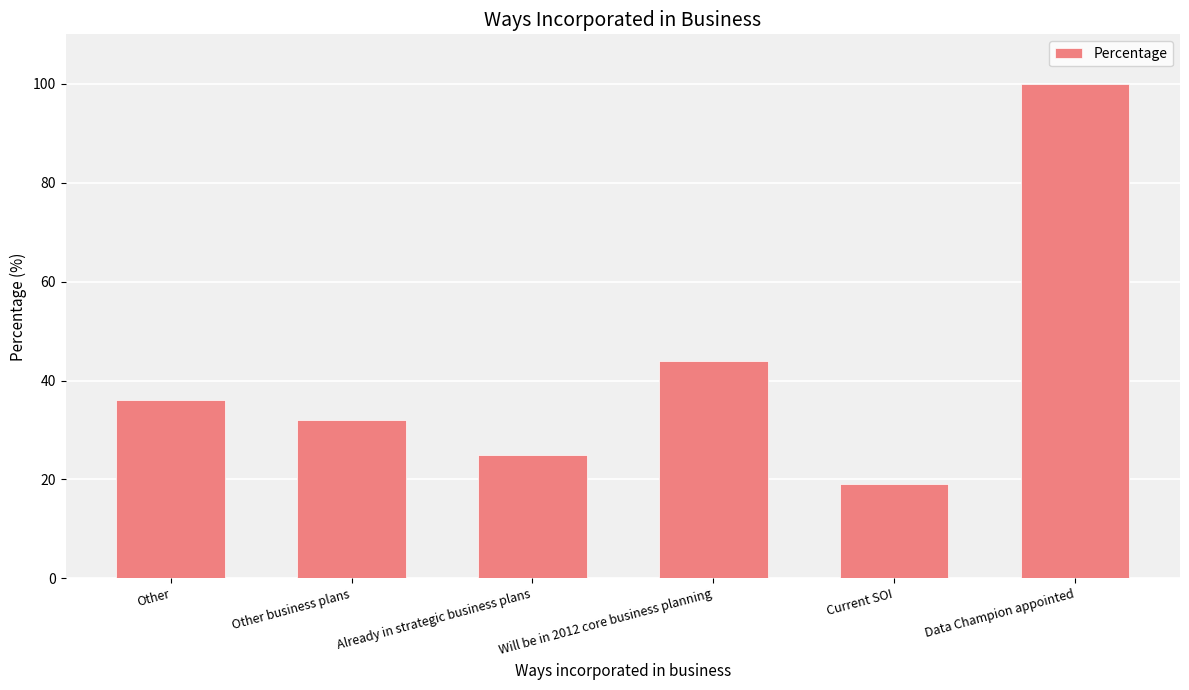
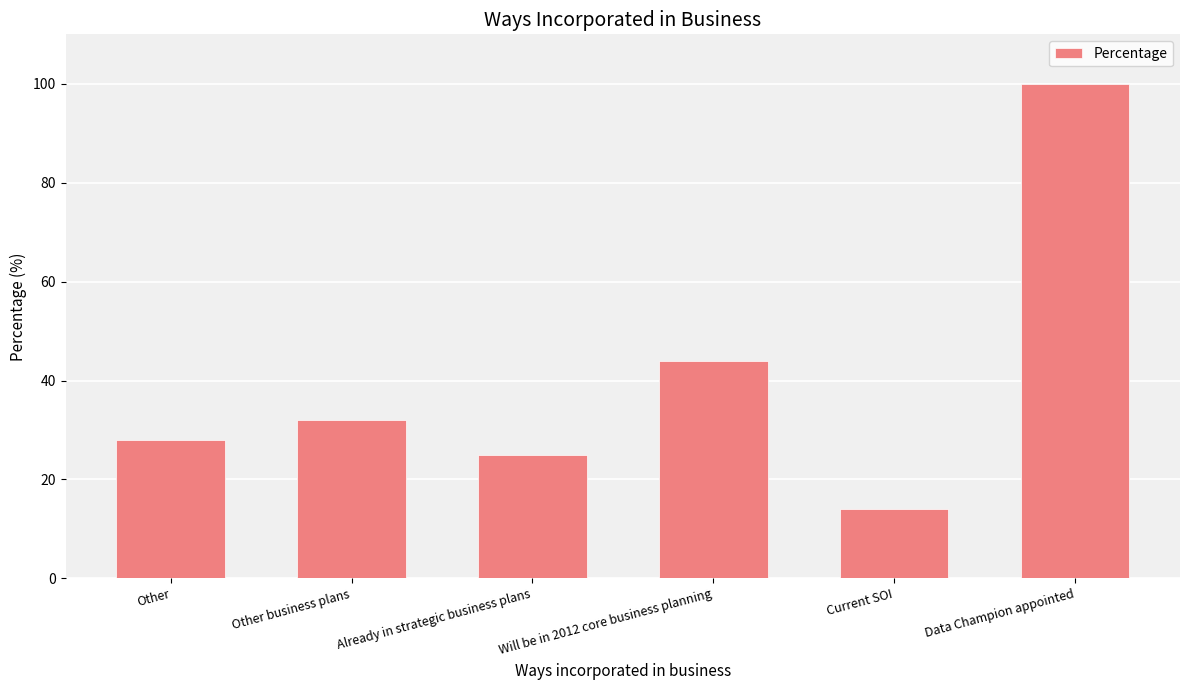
Other: 36 -> 28
Current SOI: 19 -> 14
